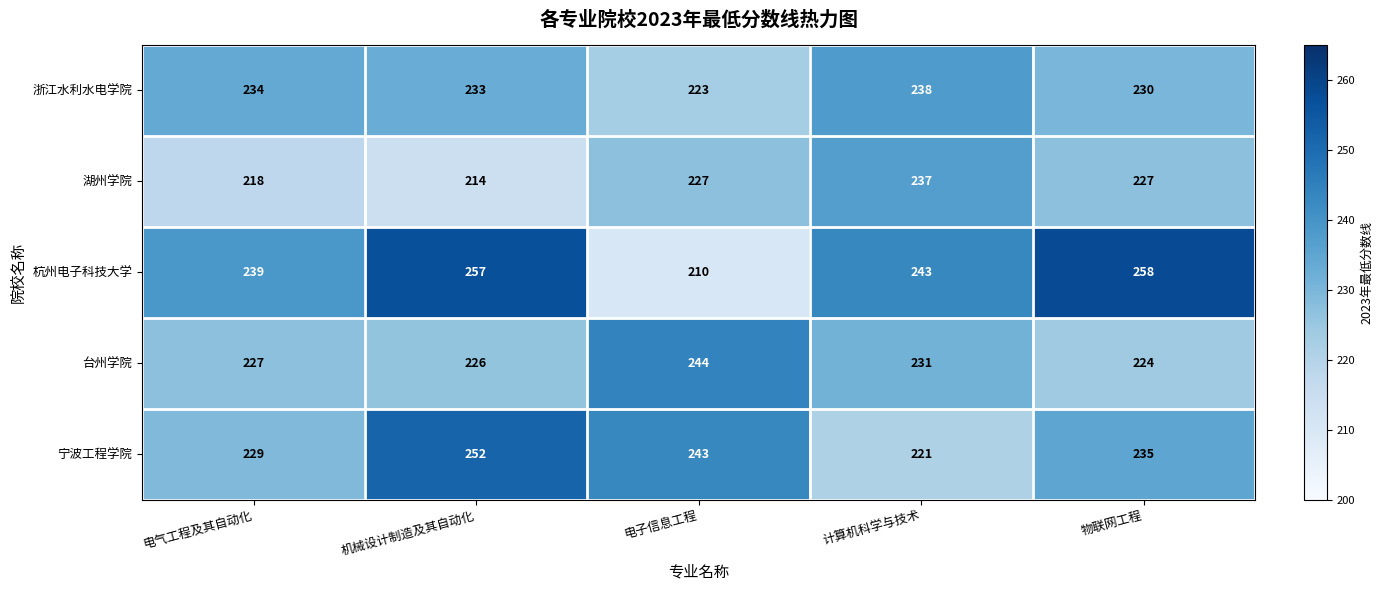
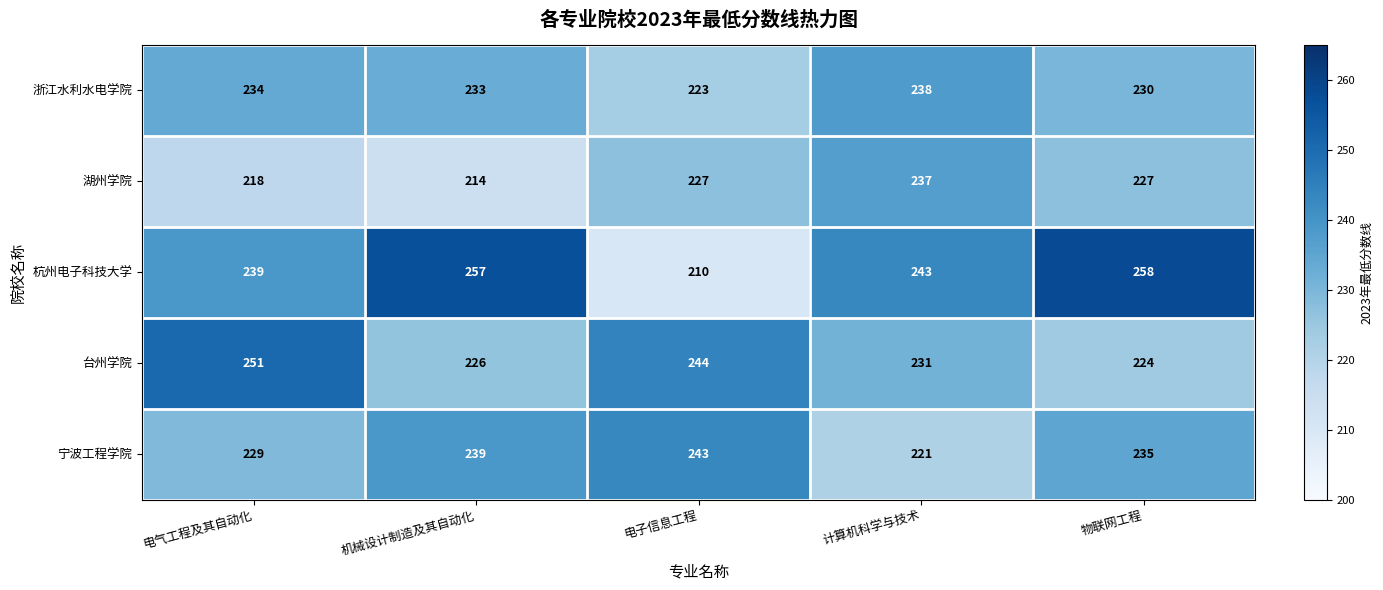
台州学院, 电气工程及其自动化: 227 -> 251
宁波工程学院, 机械设计制造及其自动化: 252 -> 239
